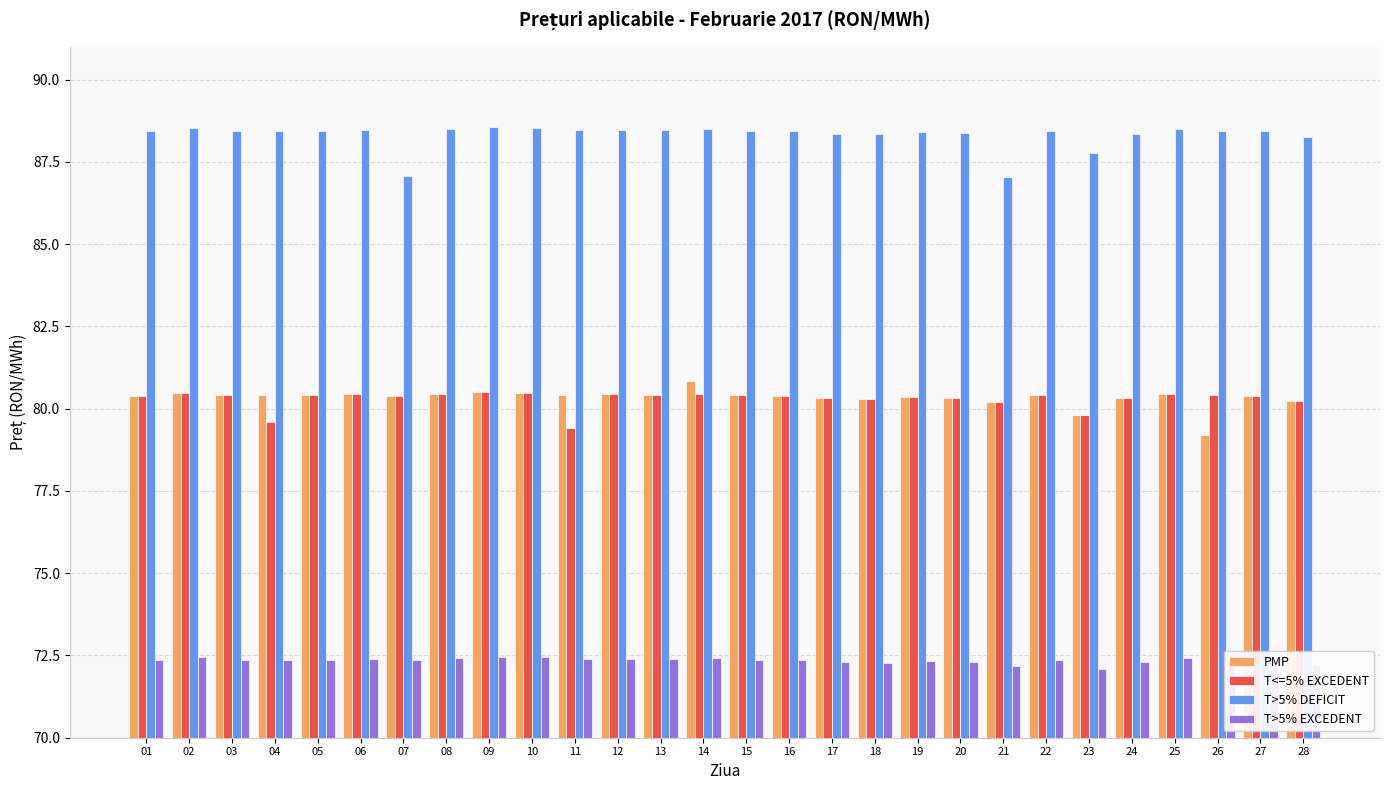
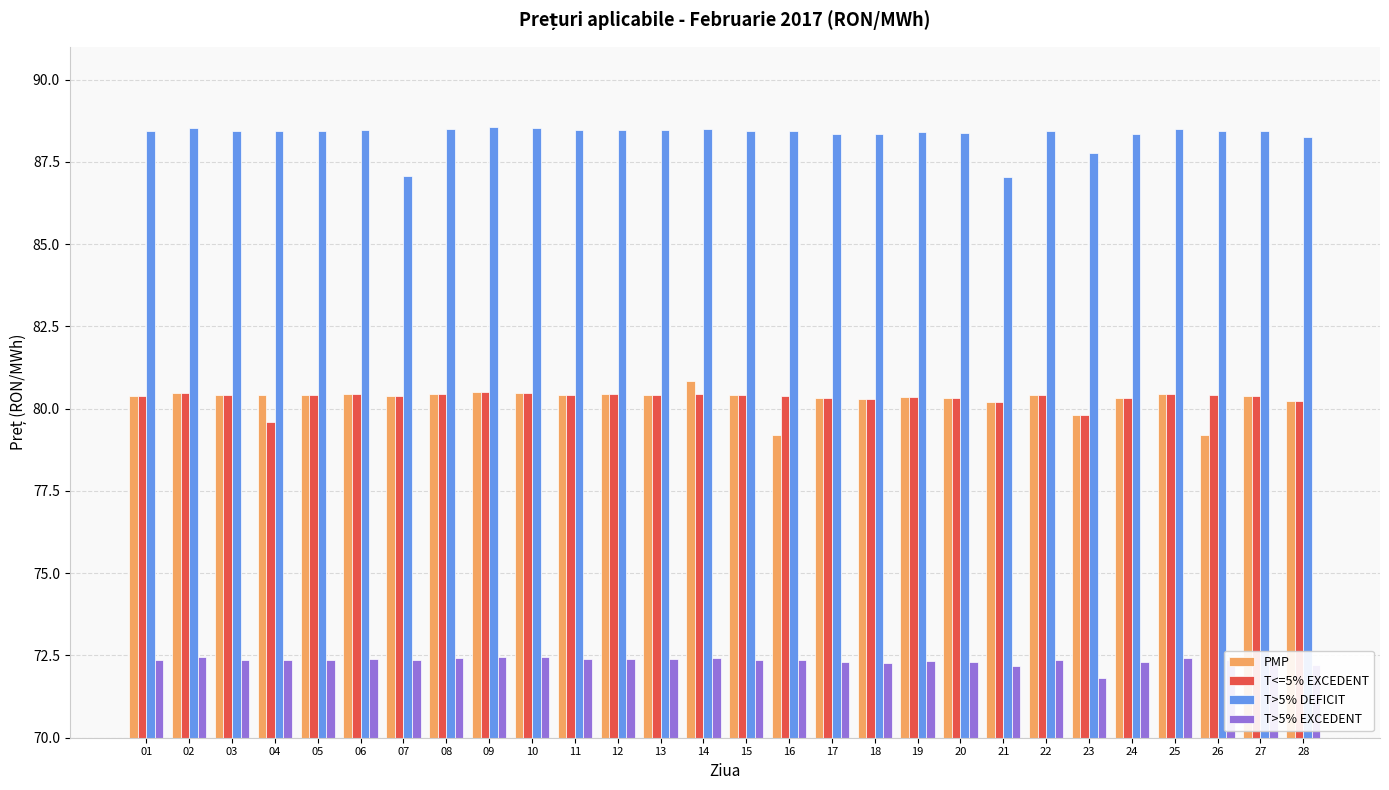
T<=5% EXCEDENT, 11: 79.4 -> 80.4
PMP, 16: 80.4 -> 79.2
T>5% EXCEDENT, 23: 72.1 -> 71.8
